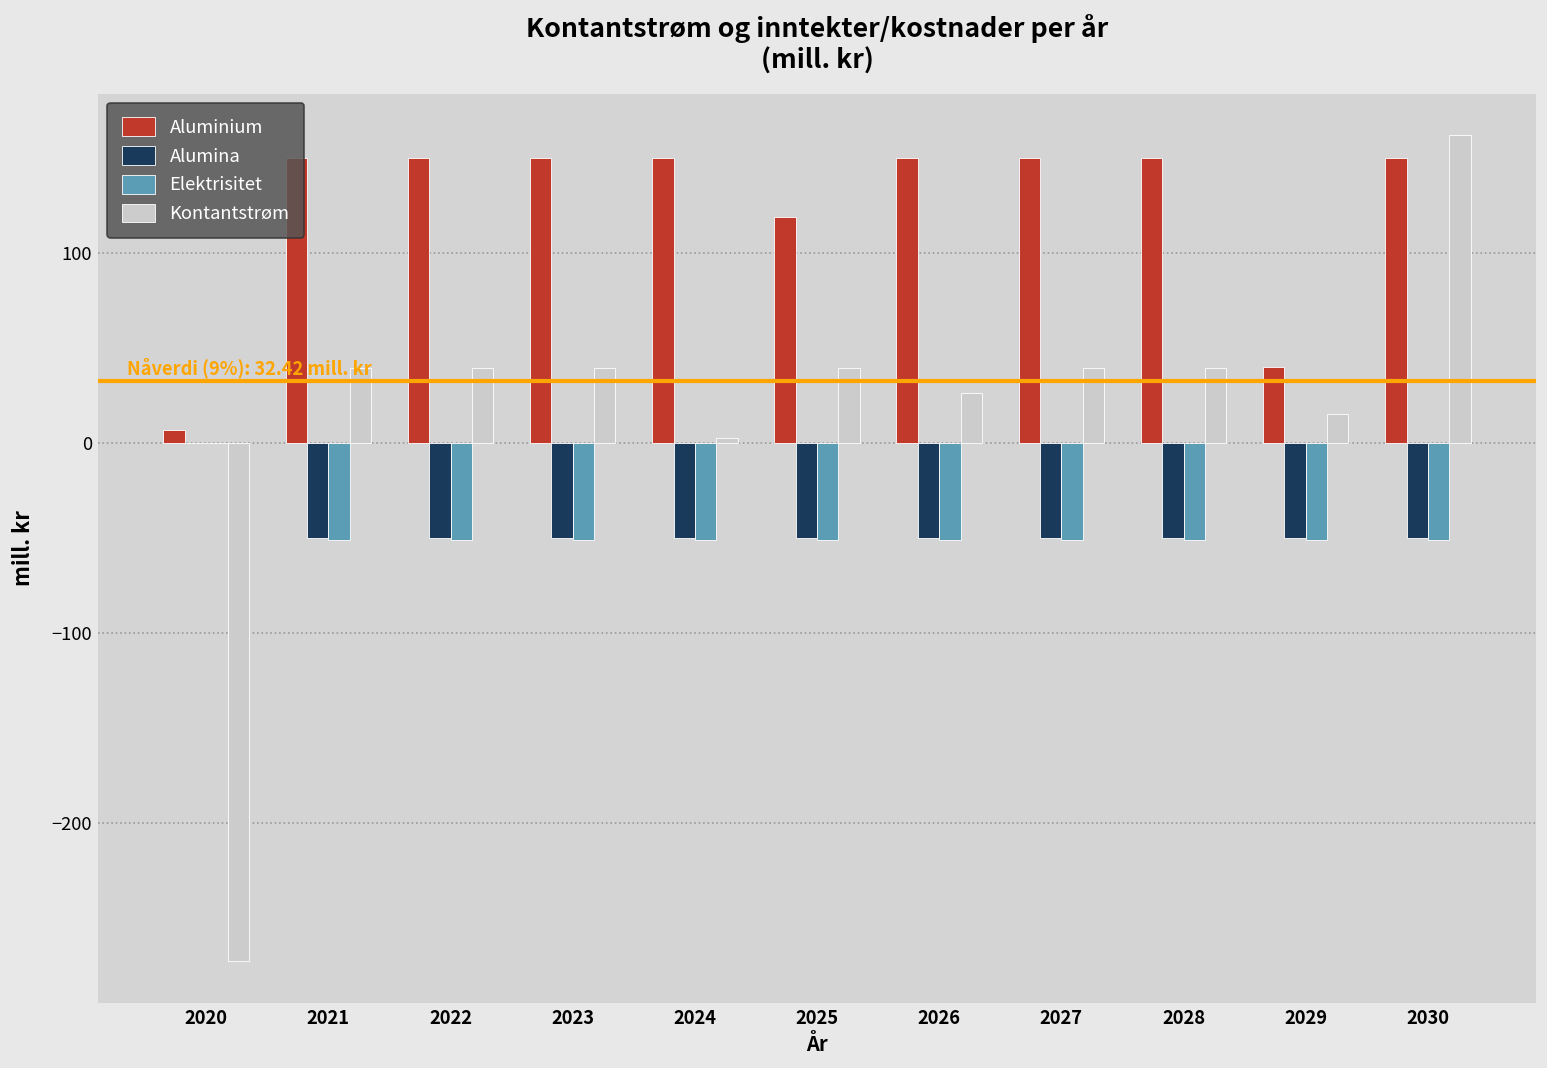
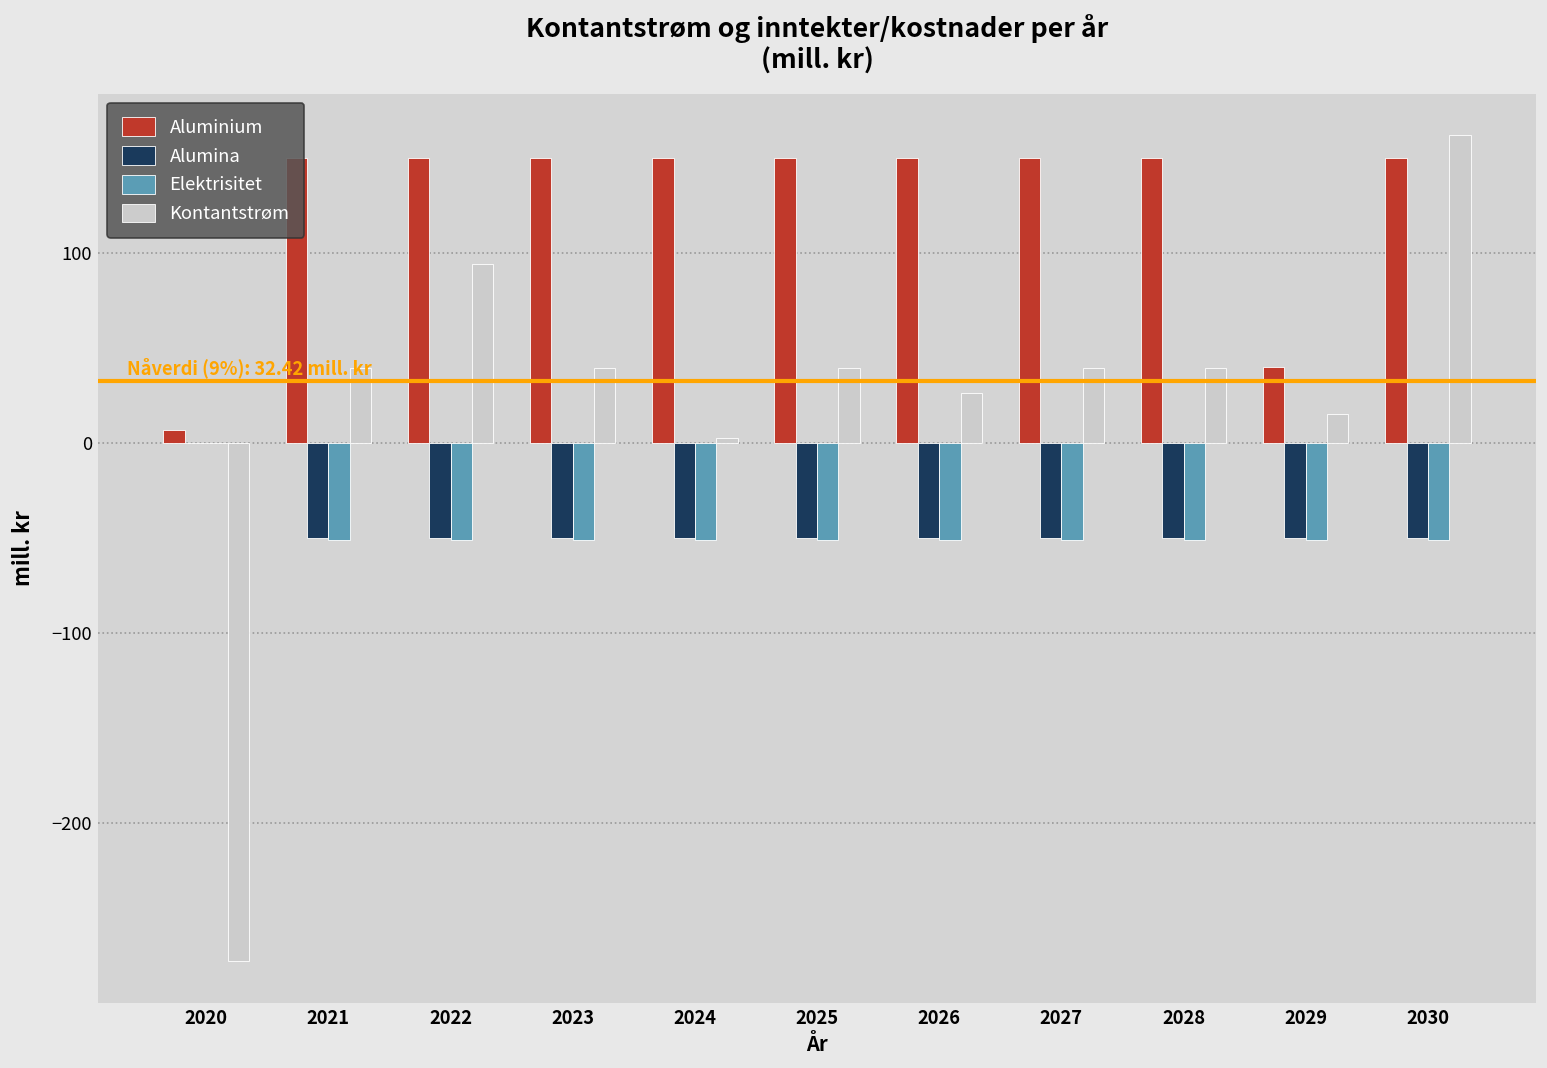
Kontantstrøm, 2022: 39 -> 94
Aluminium, 2025: 119 -> 150
